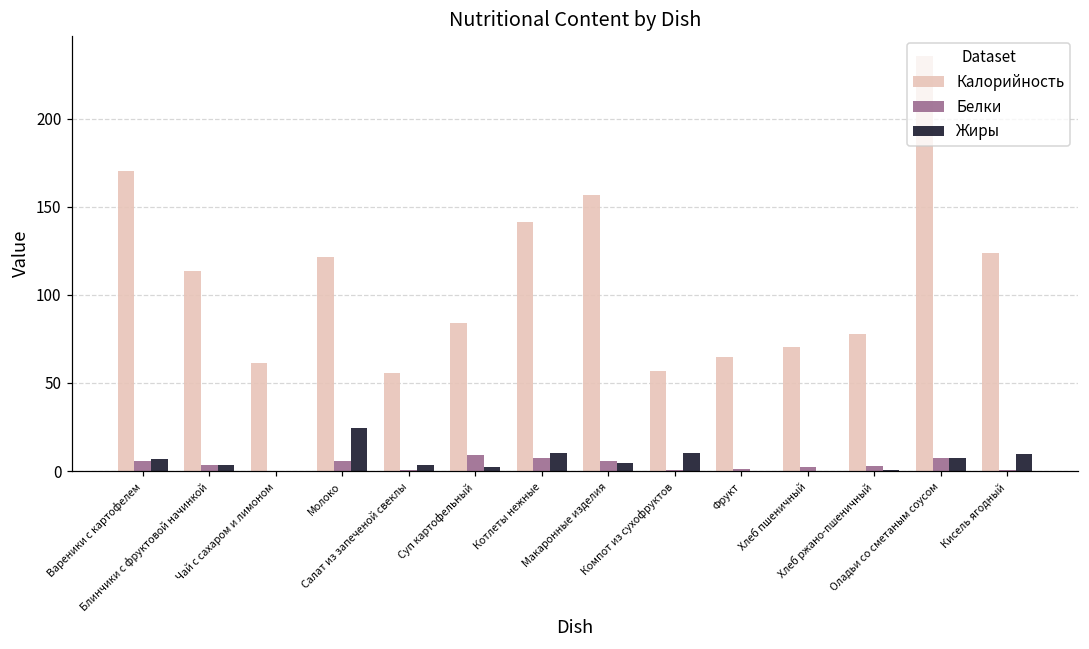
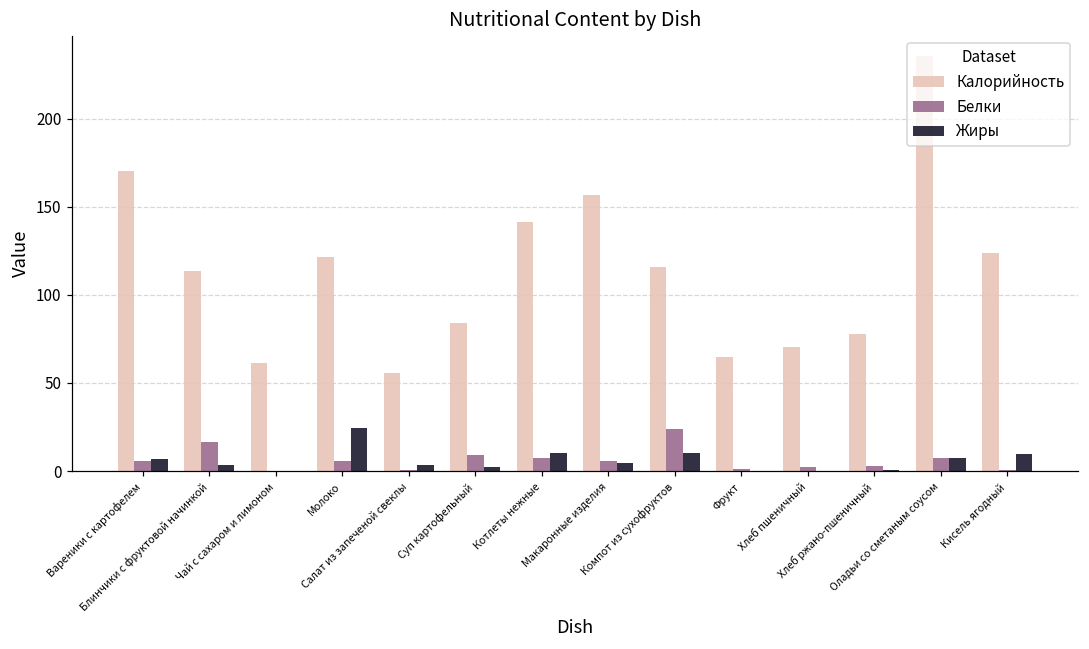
Белки, Блинчики с фруктовой начинкой: 3 -> 17
Калорийность, Компот из сухофруктов: 57 -> 116
Белки, Компот из сухофруктов: 1 -> 24
